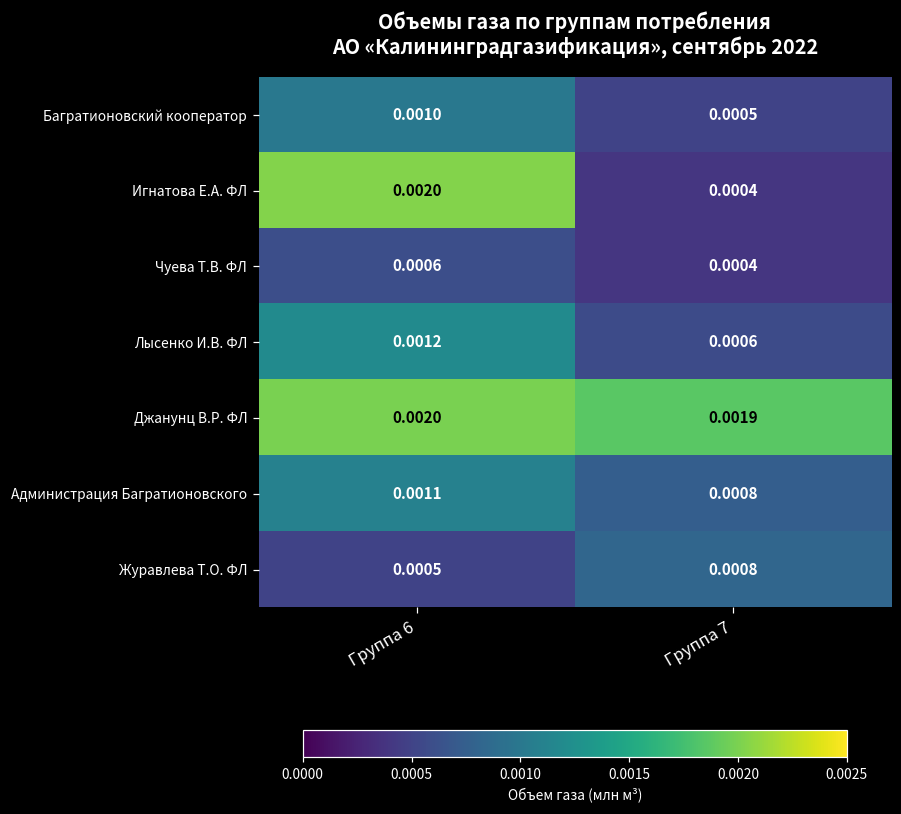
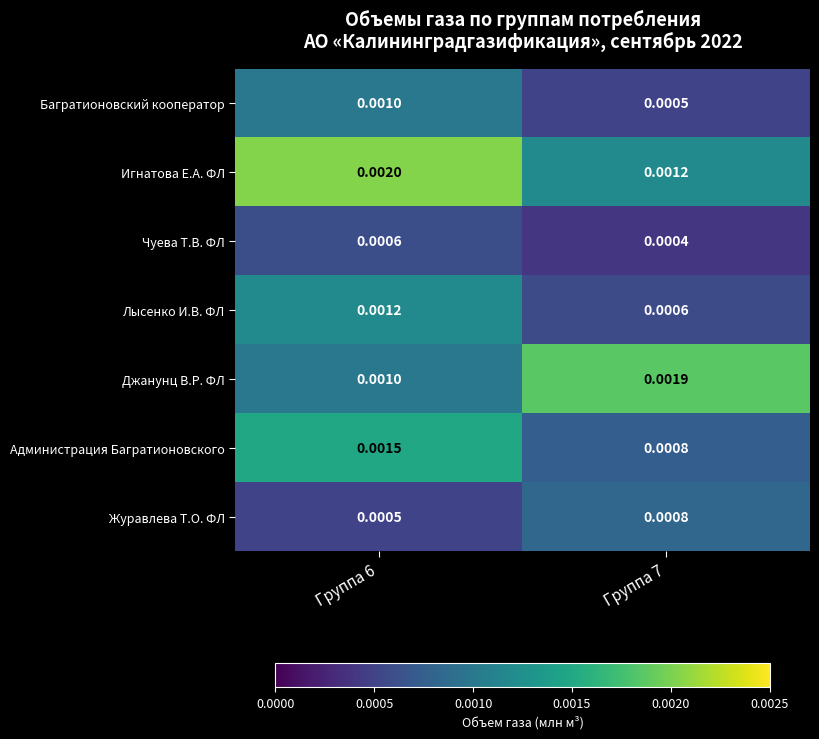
Игнатова Е.А. ФЛ, Группа 7: 0.0004 -> 0.0012
Джанунц В.Р. ФЛ, Группа 6: 0.0020 -> 0.0010
Администрация Багратионовского, Группа 6: 0.0011 -> 0.0015
